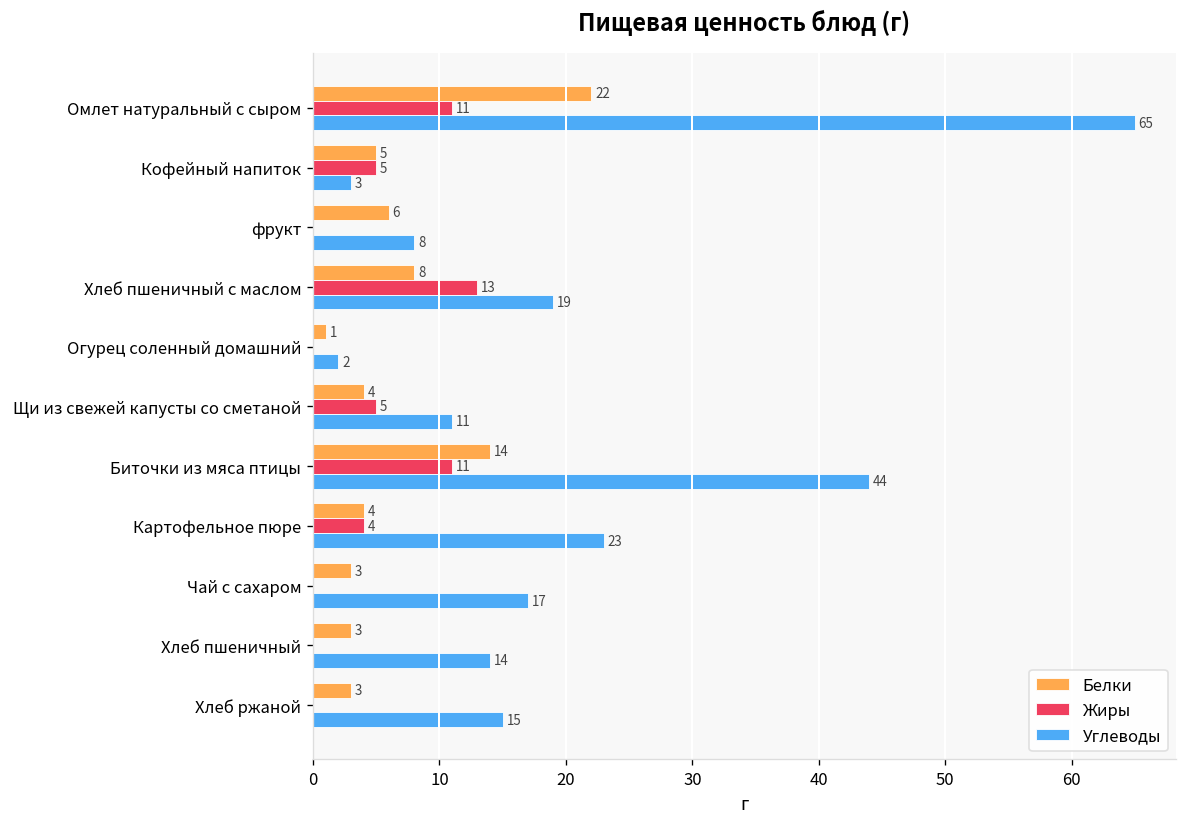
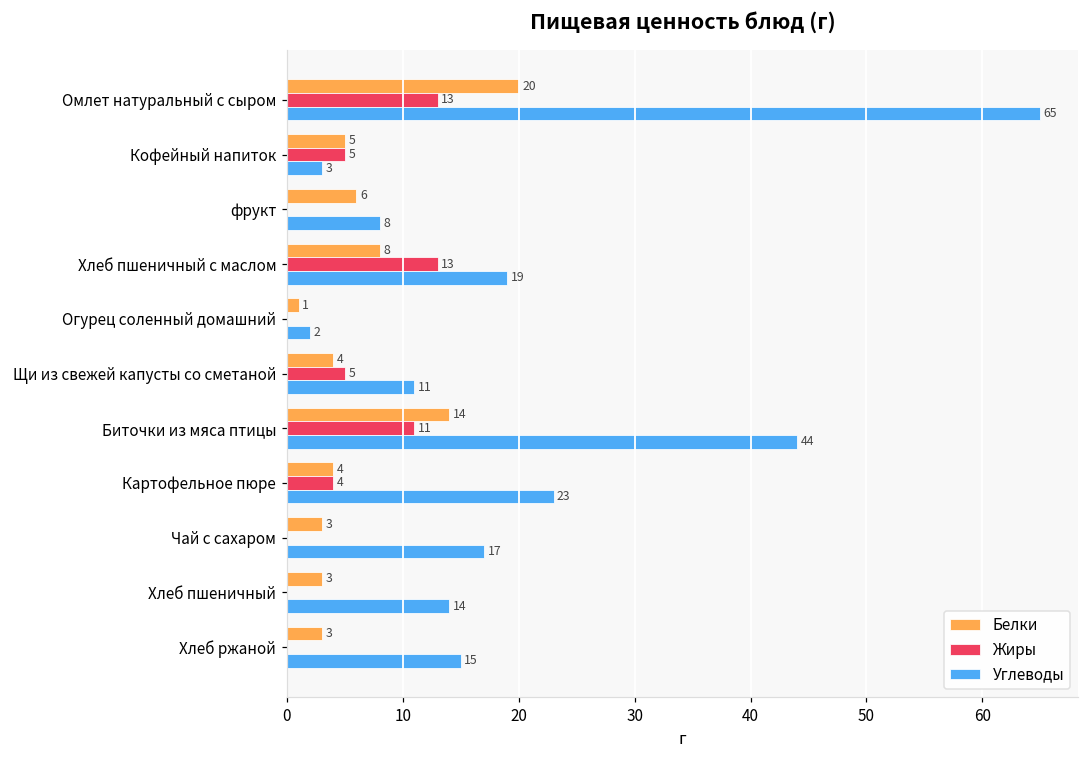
Белки, Омлет натуральный с сыром: 22 -> 20
Жиры, Омлет натуральный с сыром: 11 -> 13
